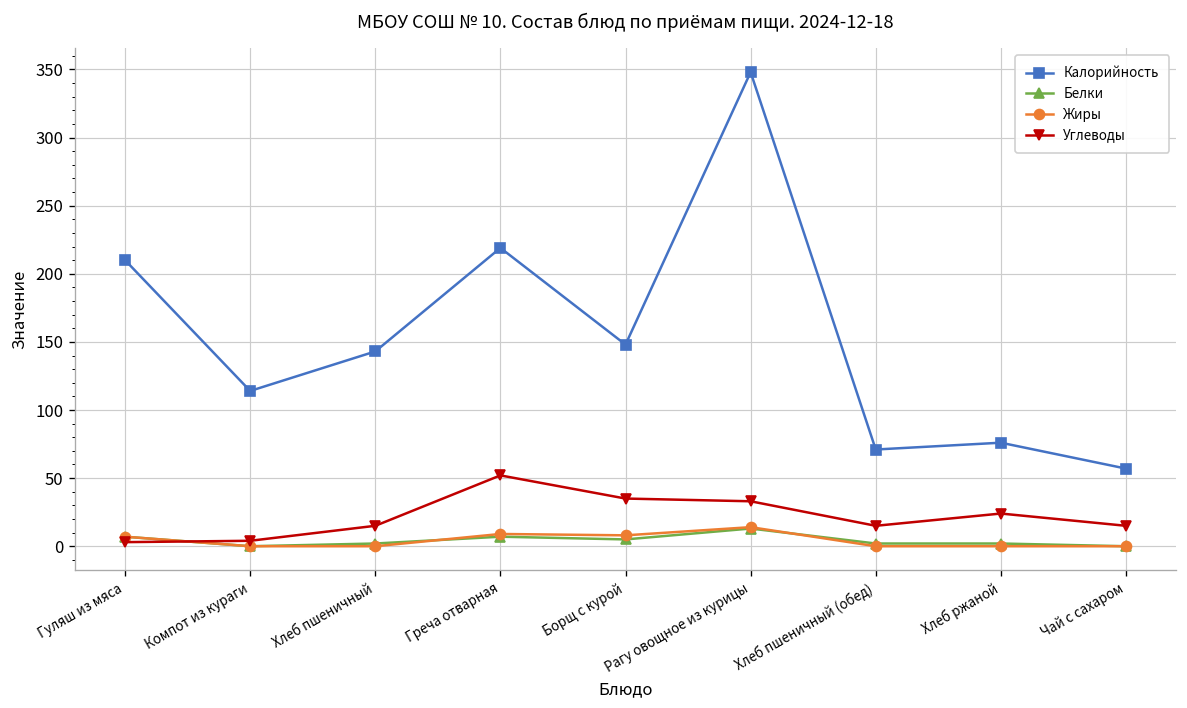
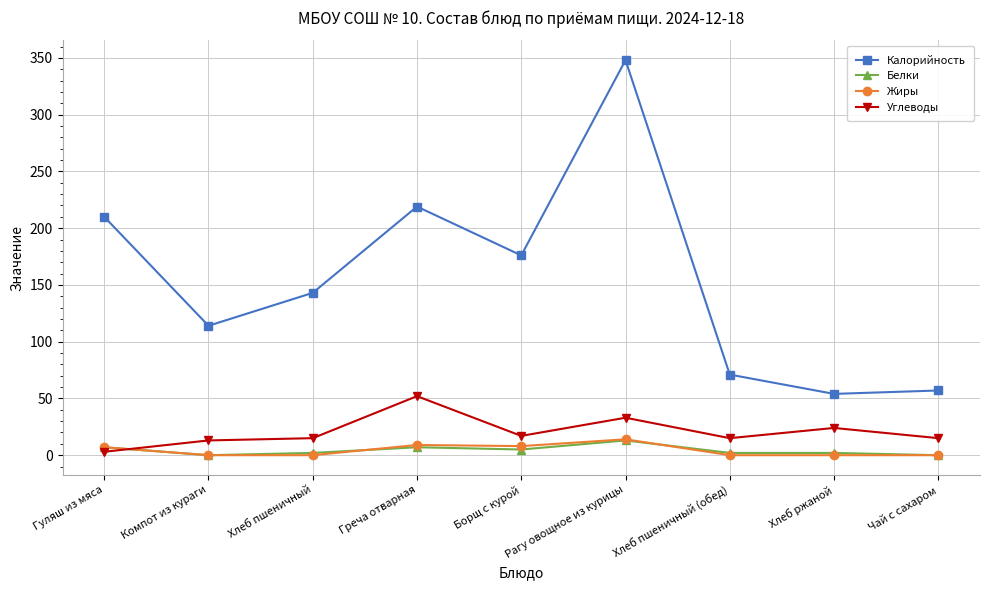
Углеводы, Компот из кураги: 4 -> 13
Калорийность, Борщ с курой: 148 -> 176
Углеводы, Борщ с курой: 35 -> 17
Калорийность, Хлеб ржаной: 76 -> 54
